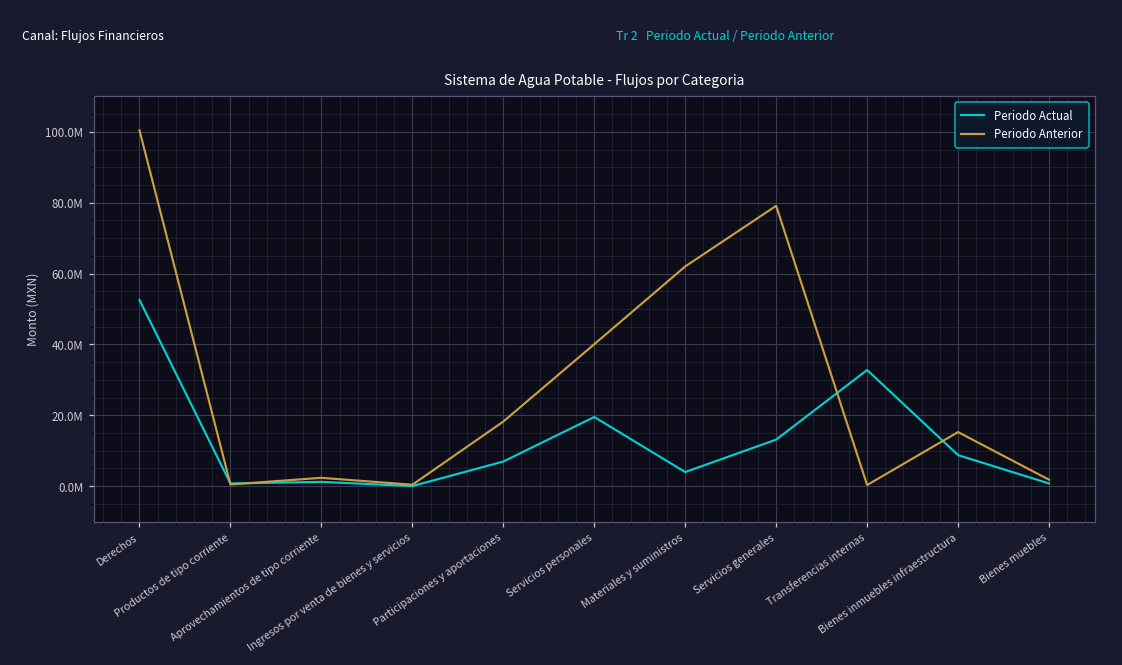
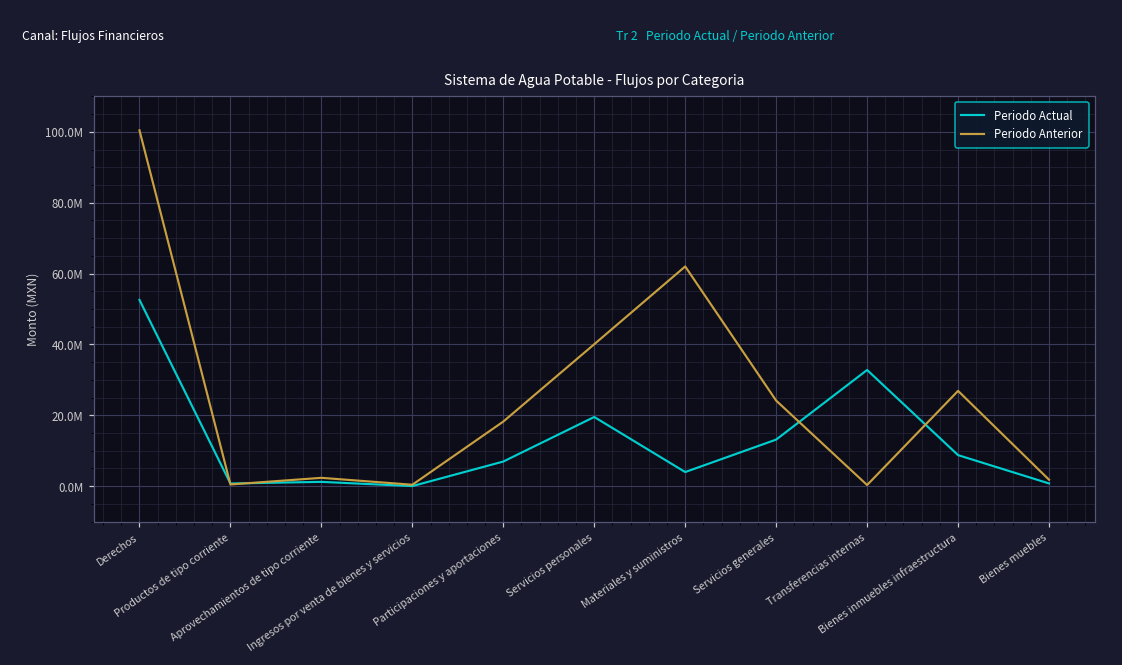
Periodo Anterior, Servicios generales: 79000000 -> 24000000
Periodo Anterior, Bienes inmuebles infraestructura: 15000000 -> 27000000
